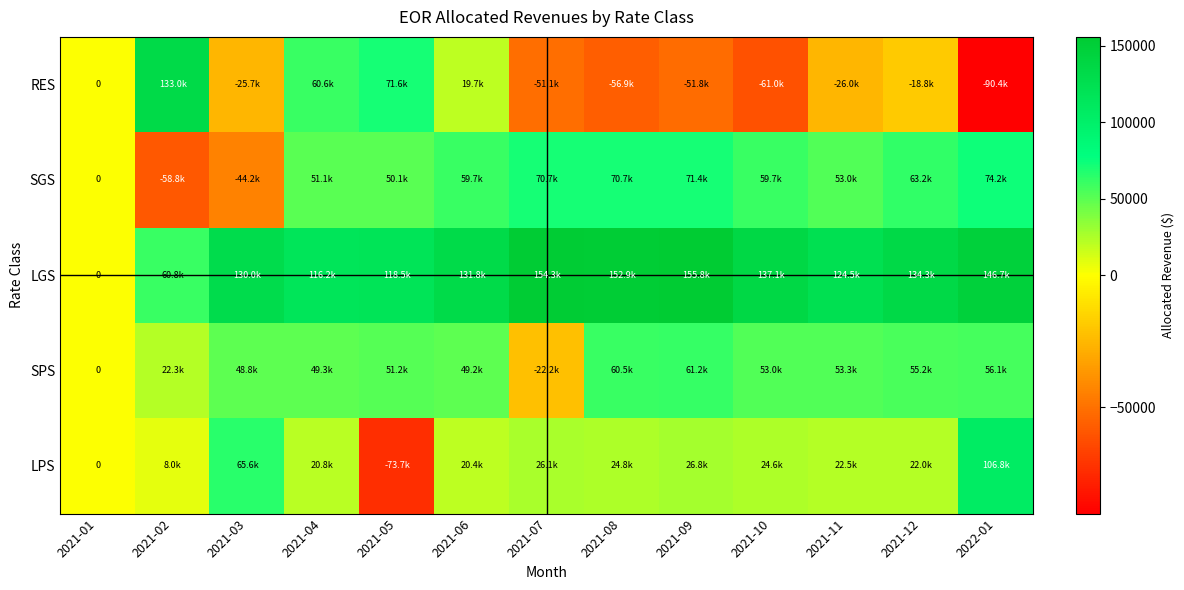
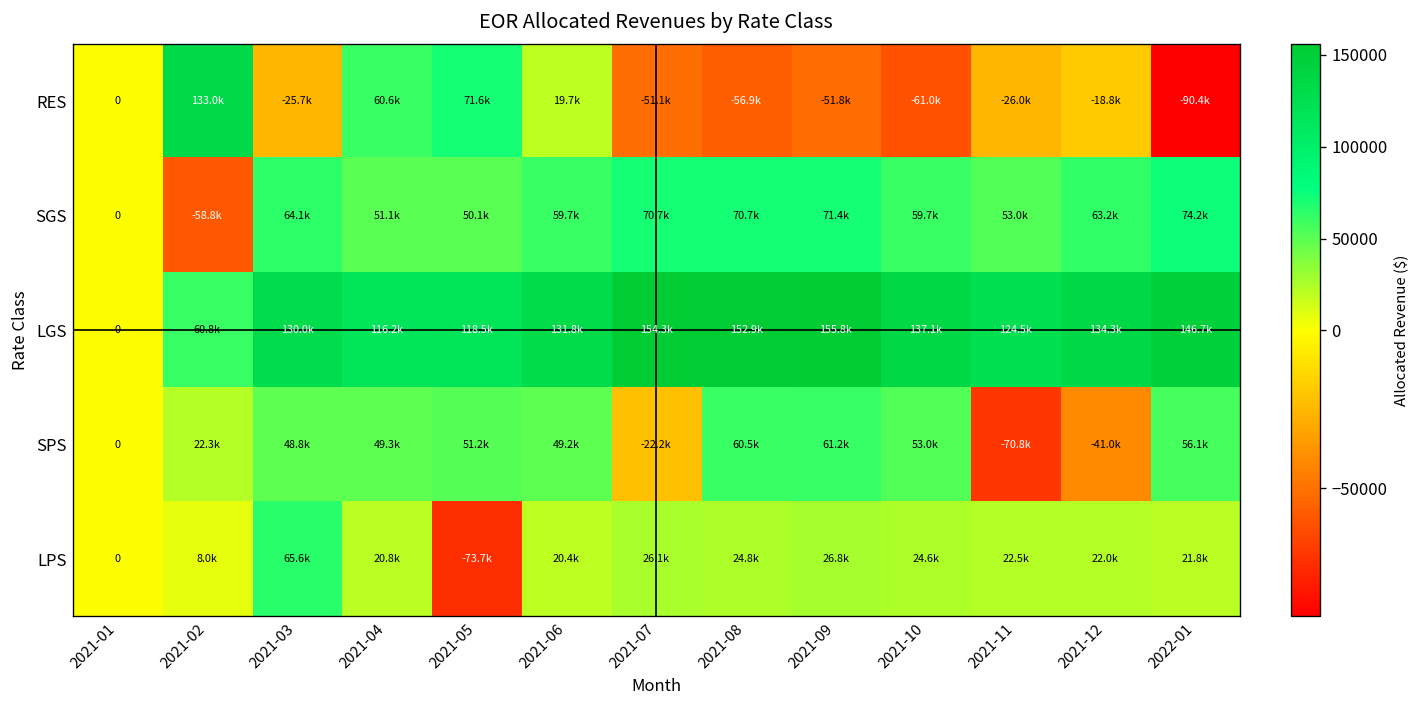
SGS, 2021-03: -44.2k -> 64.1k
SPS, 2021-11: 53.3k -> -70.8k
SPS, 2021-12: 55.2k -> -41.0k
LPS, 2022-01: 106.8k -> 21.8k
